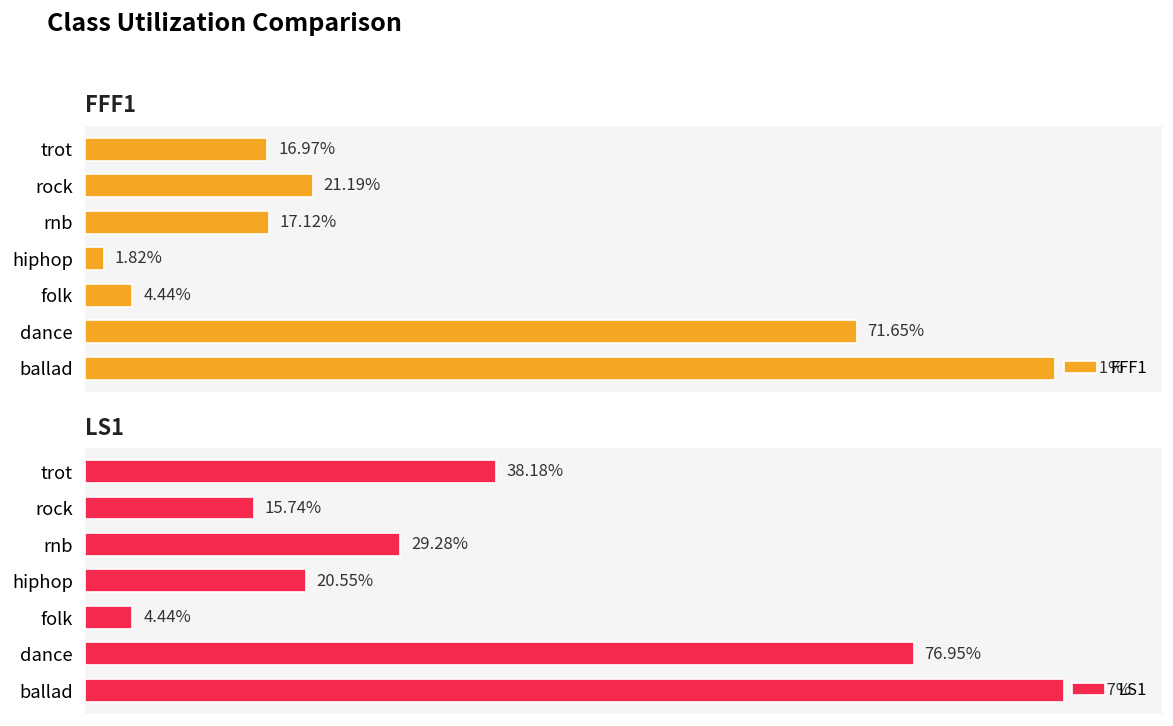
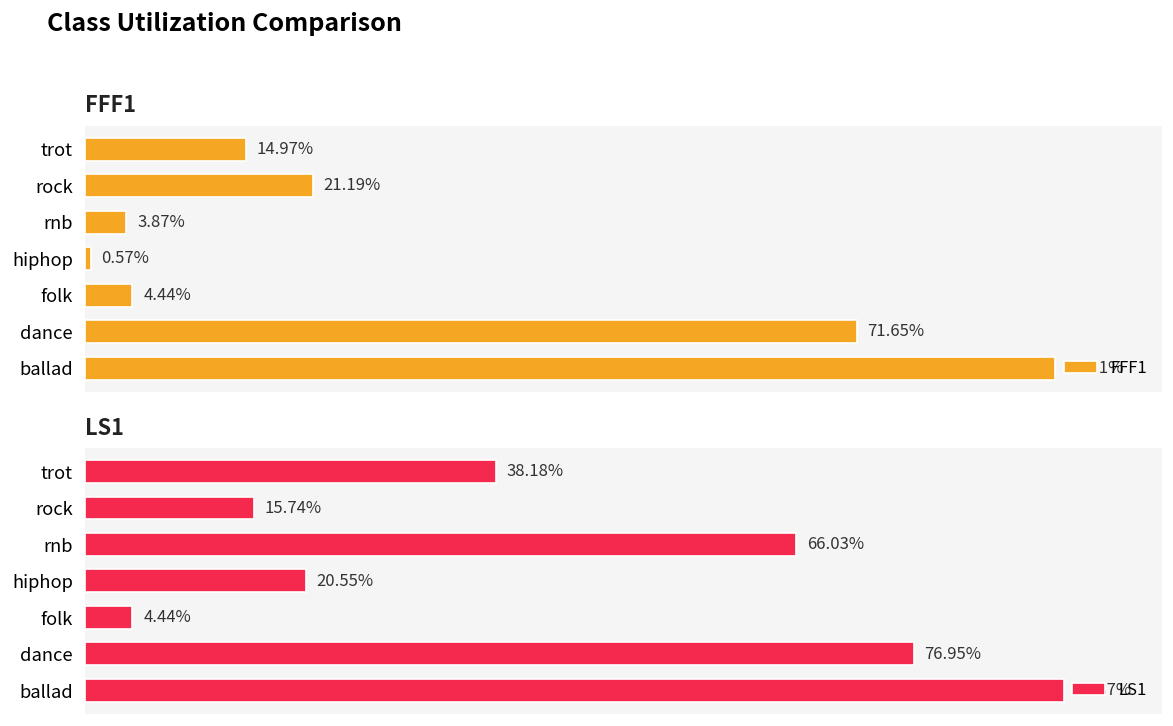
FFF1, trot: 16.97% -> 14.97%
FFF1, rnb: 17.12% -> 3.87%
FFF1, hiphop: 1.82% -> 0.57%
LS1, rnb: 29.28% -> 66.03%
